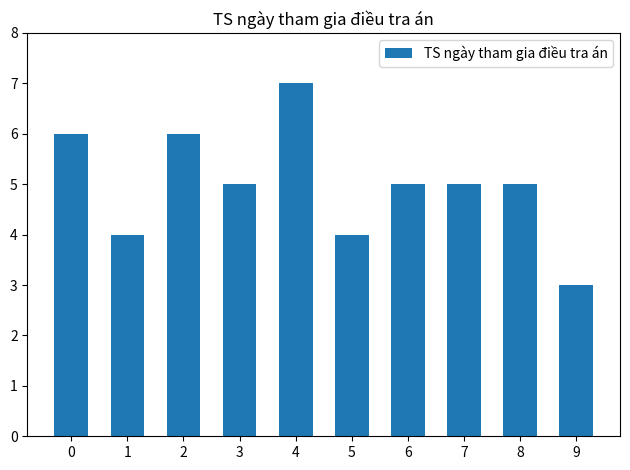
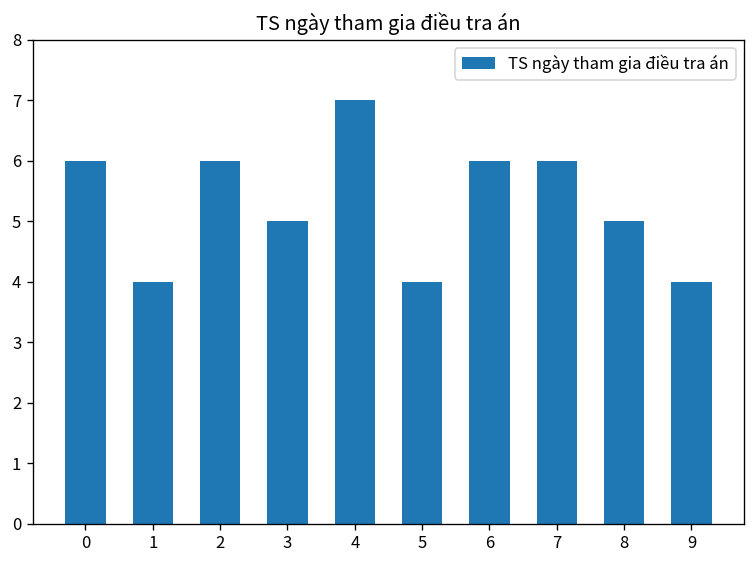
6: 5 -> 6
7: 5 -> 6
9: 3 -> 4
